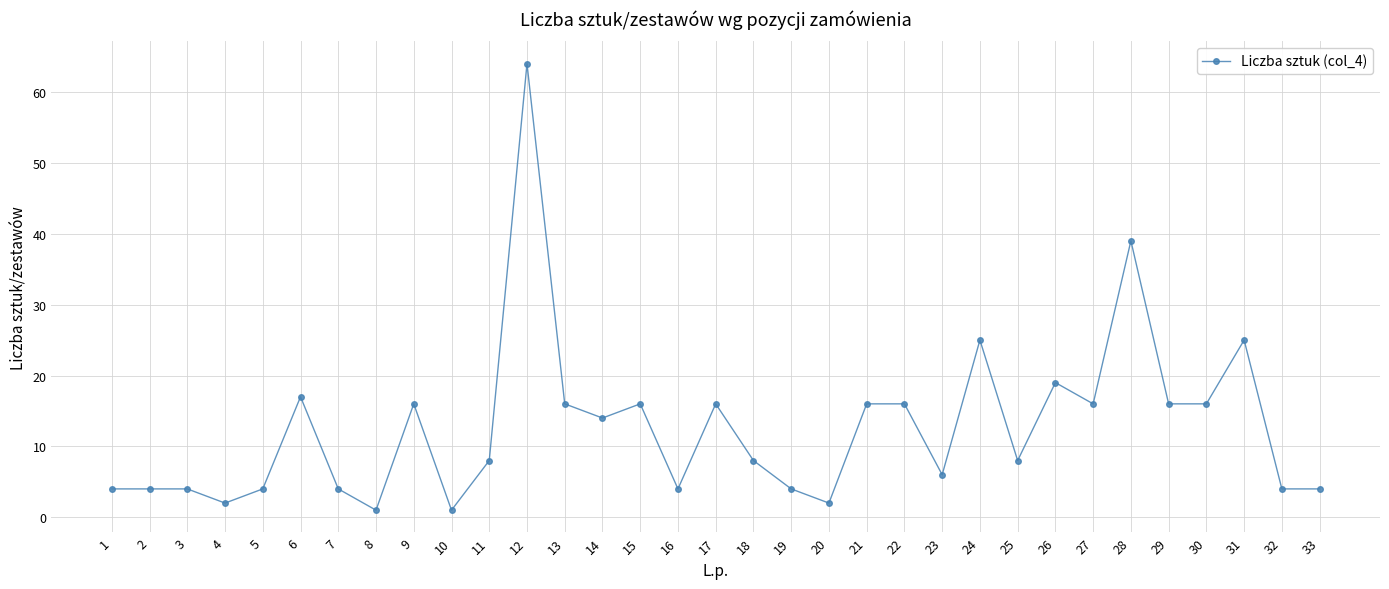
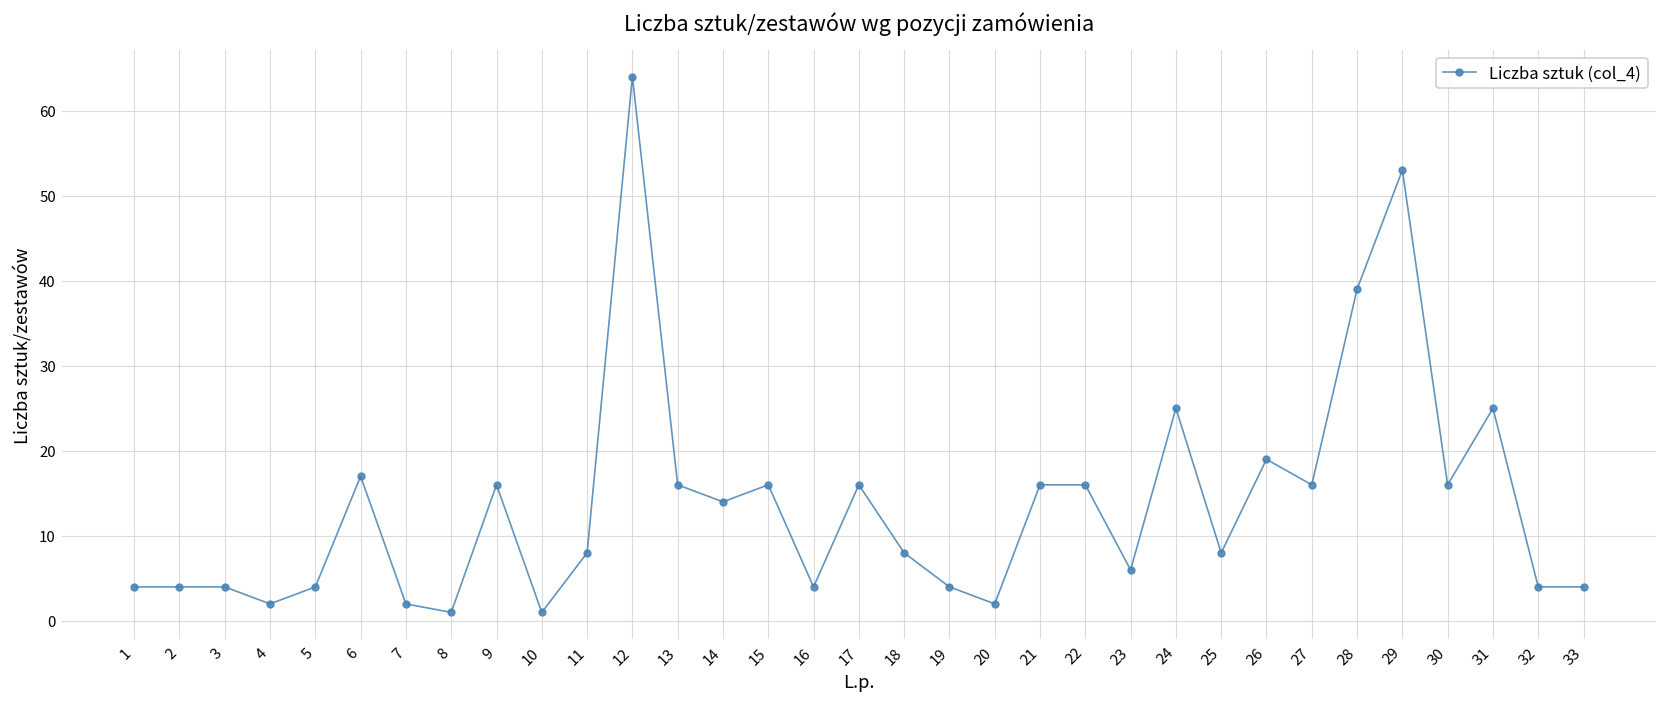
7: 4 -> 2
29: 16 -> 53
